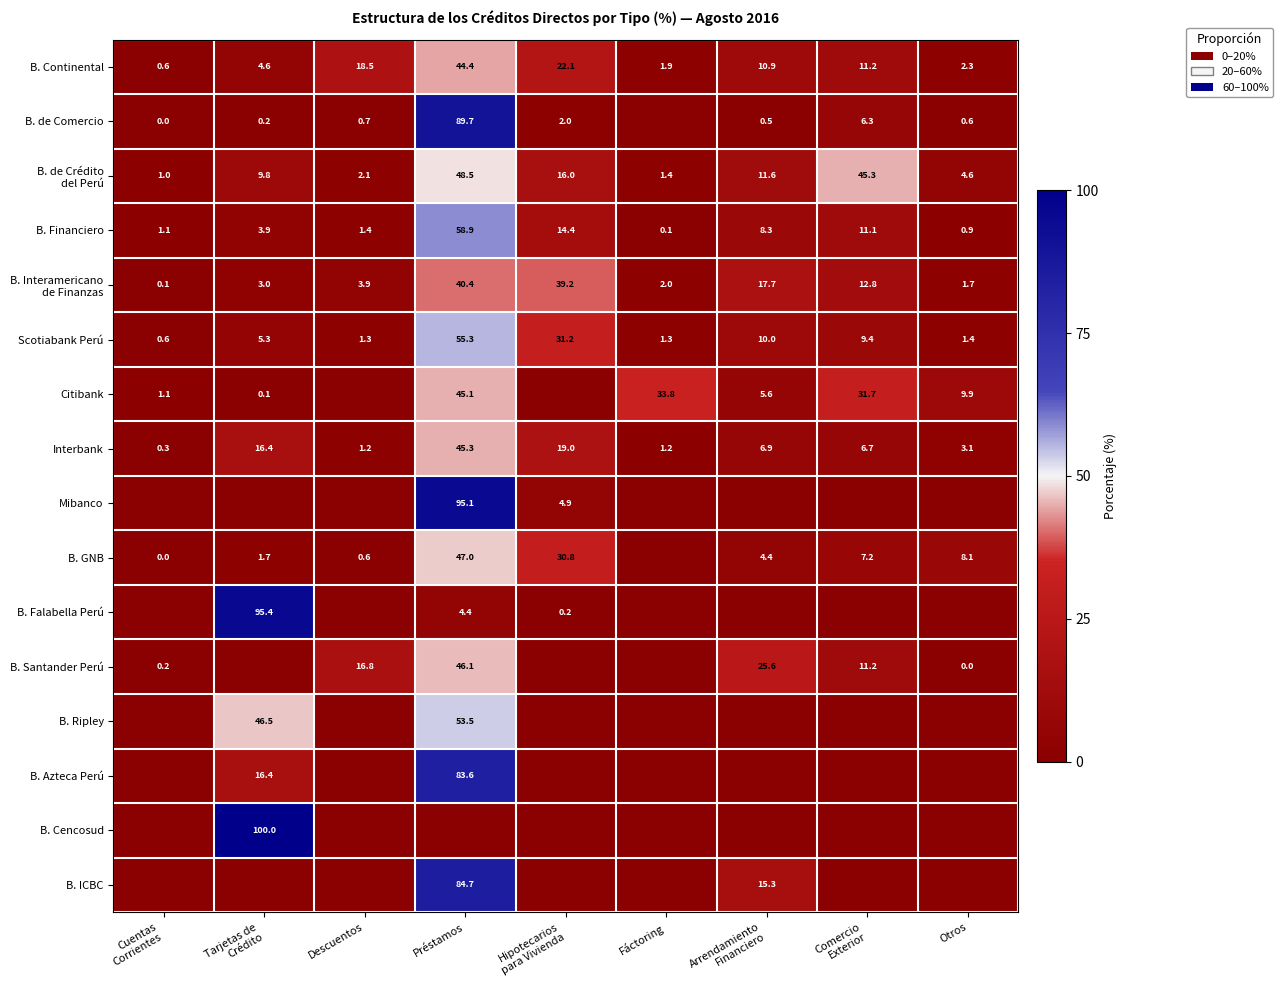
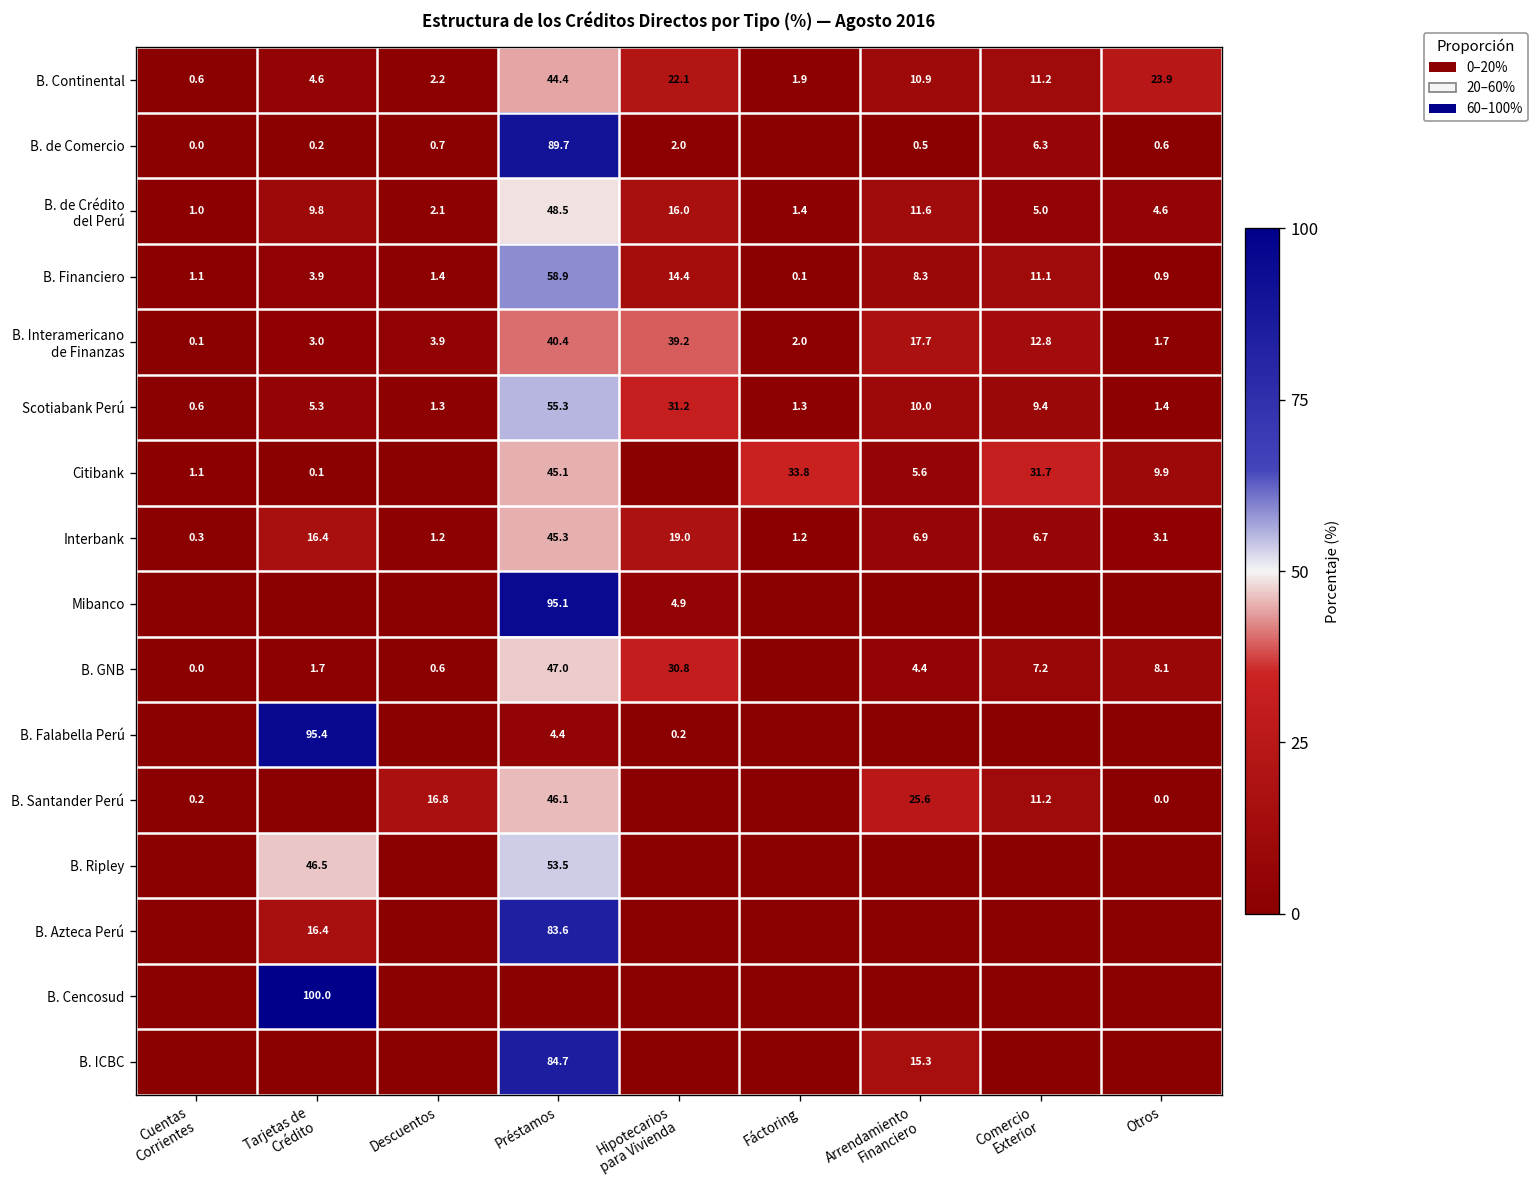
B. Continental, Descuentos: 18.5 -> 2.2
B. Continental, Otros: 2.3 -> 23.9
B. de Crédito del Perú, Comercio Exterior: 45.3 -> 5.0
